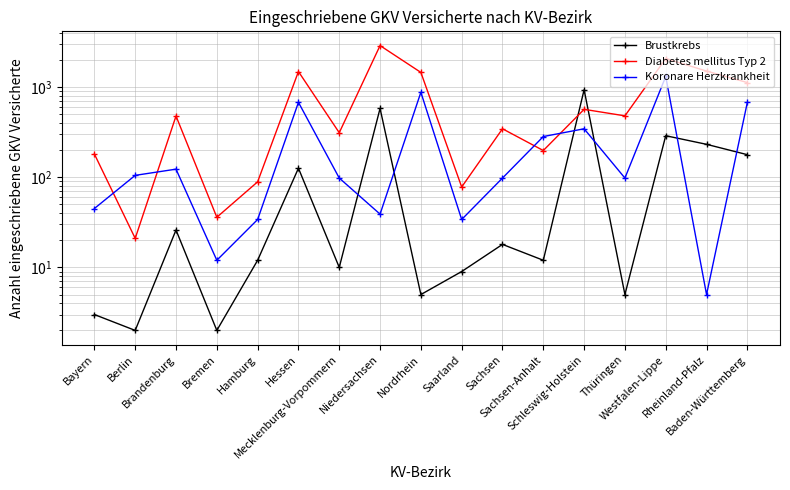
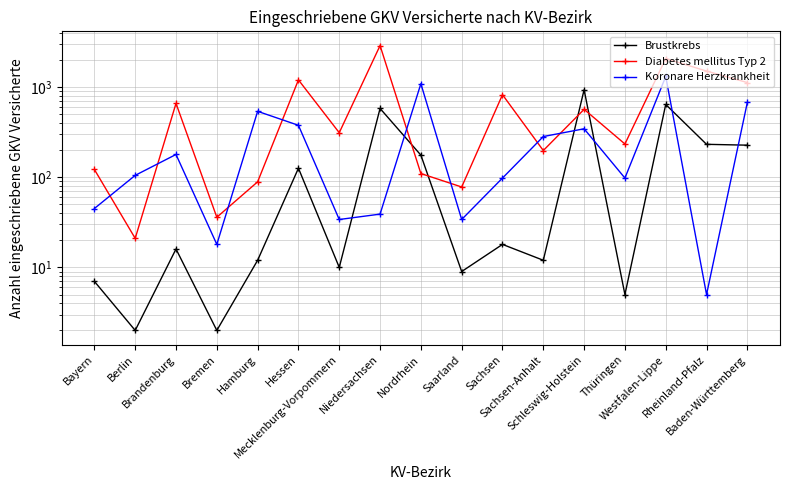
Brustkrebs, Bayern: 3 -> 7
Diabetes mellitus Typ 2, Bayern: 180 -> 120
Brustkrebs, Brandenburg: 26 -> 16
Diabetes mellitus Typ 2, Brandenburg: 500 -> 700
Koronare Herzkrankheit, Brandenburg: 120 -> 180
Koronare Herzkrankheit, Bremen: 12 -> 18
Koronare Herzkrankheit, Hamburg: 34 -> 500
Diabetes mellitus Typ 2, Hessen: 1500 -> 1200
Koronare Herzkrankheit, Hessen: 700 -> 380
Koronare Herzkrankheit, Mecklenburg-Vorpommern: 100 -> 34
Brustkrebs, Nordrhein: 5 -> 180
Diabetes mellitus Typ 2, Nordrhein: 1500 -> 110
Koronare Herzkrankheit, Nordrhein: 900 -> 1100
Diabetes mellitus Typ 2, Sachsen: 350 -> 800
Diabetes mellitus Typ 2, Thüringen: 500 -> 230
Brustkrebs, Westfalen-Lippe: 290 -> 600
Brustkrebs, Baden-Württemberg: 180 -> 230
